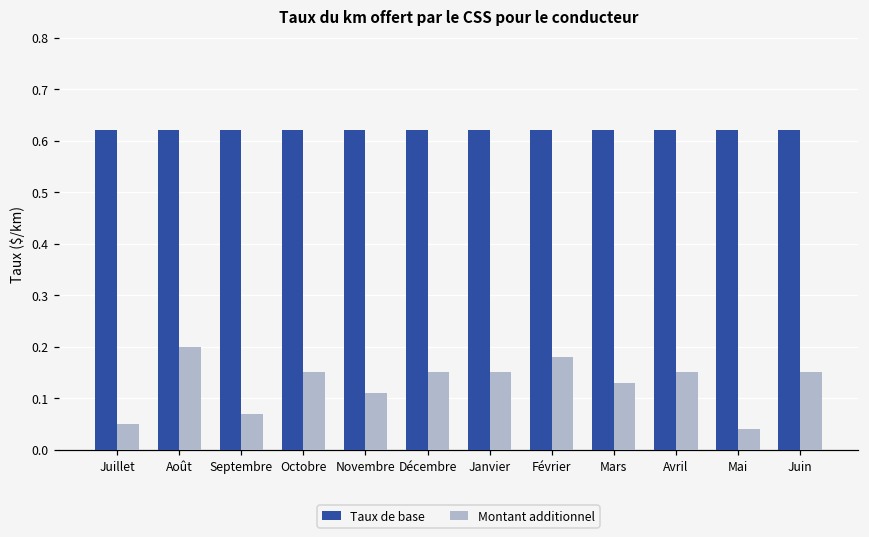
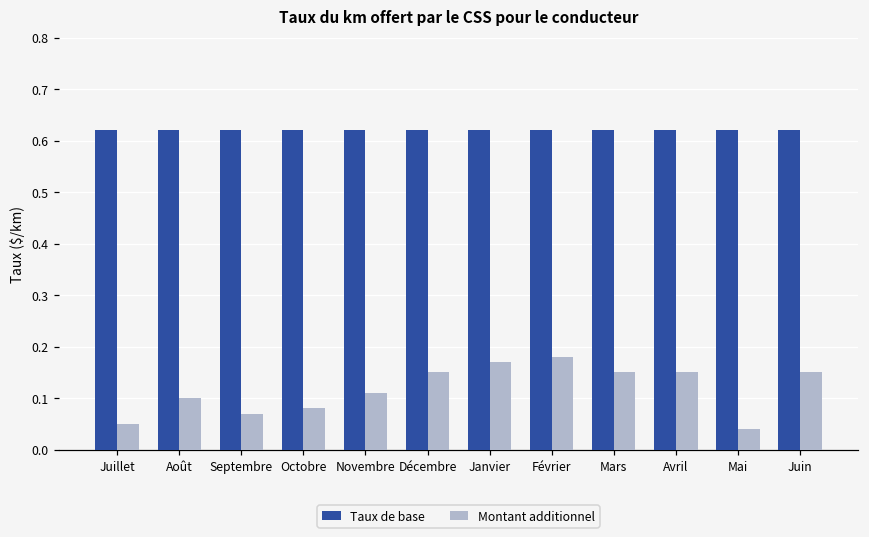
Montant additionnel, Août: 0.2 -> 0.1
Montant additionnel, Octobre: 0.15 -> 0.08
Montant additionnel, Janvier: 0.15 -> 0.17
Montant additionnel, Mars: 0.13 -> 0.15
